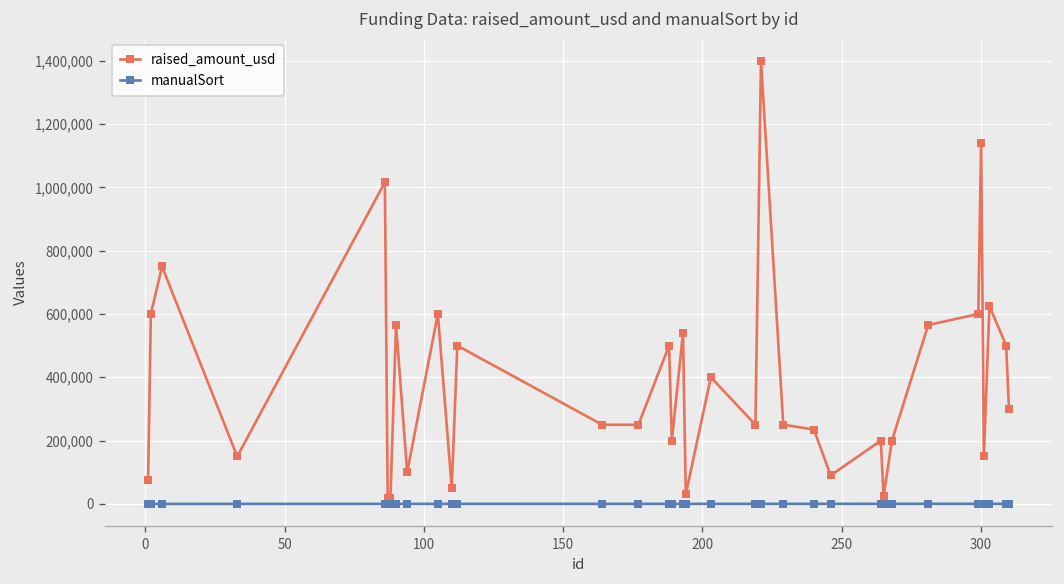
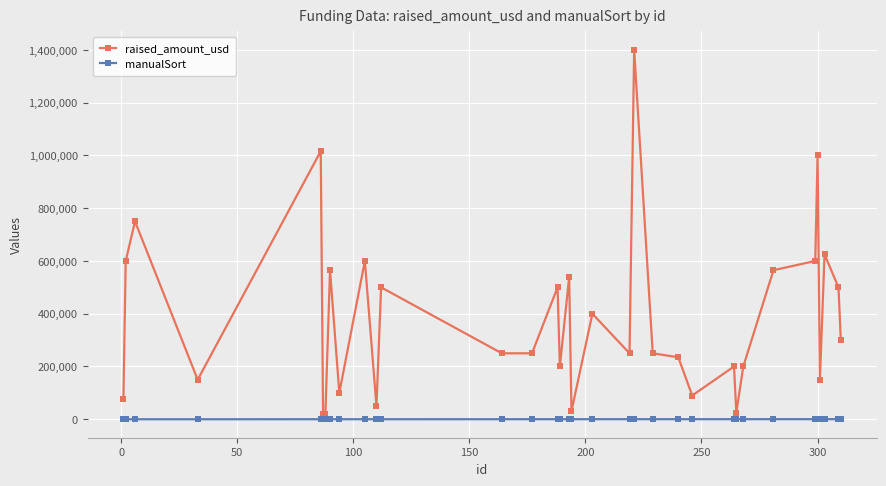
raised_amount_usd, 300: 1,140,000 -> 1,000,000
